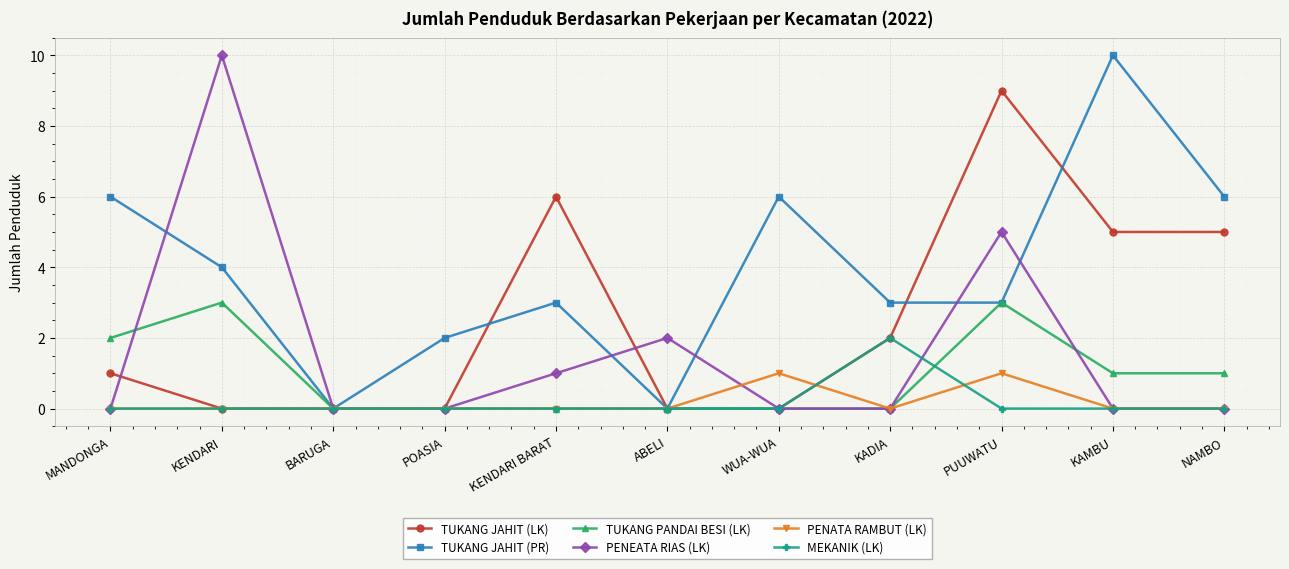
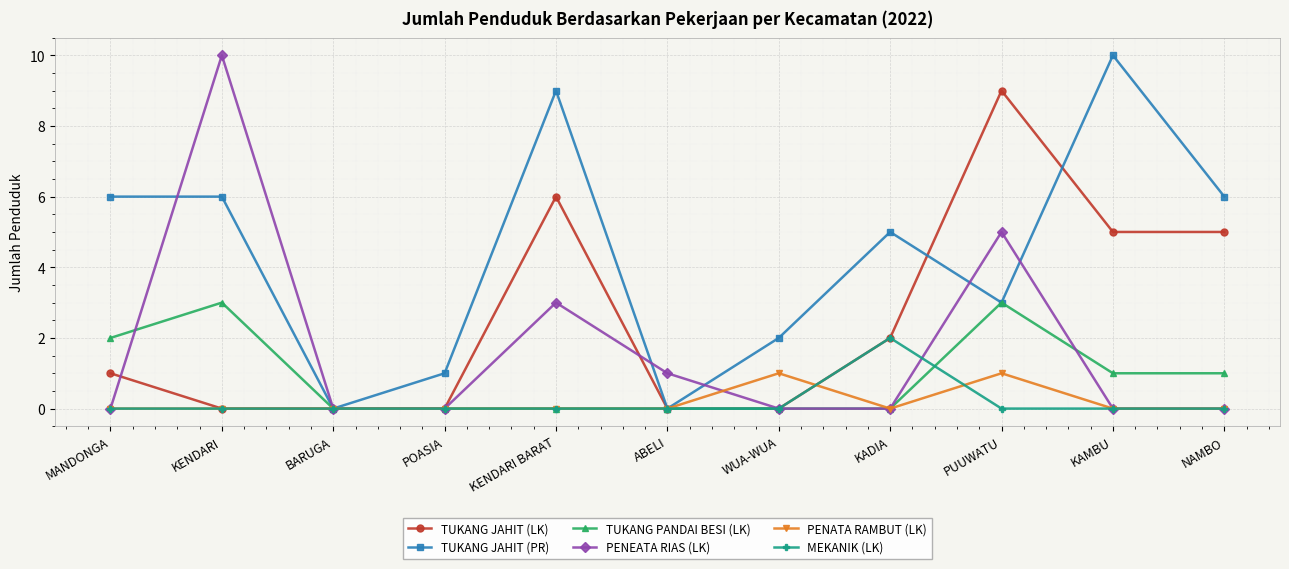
TUKANG JAHIT (PR), KENDARI: 4 -> 6
TUKANG JAHIT (PR), POASIA: 2 -> 1
TUKANG JAHIT (PR), KENDARI BARAT: 3 -> 9
PENEATA RIAS (LK), KENDARI BARAT: 1 -> 3
PENEATA RIAS (LK), ABELI: 2 -> 1
TUKANG JAHIT (PR), WUA-WUA: 6 -> 2
TUKANG JAHIT (PR), KADIA: 3 -> 5
